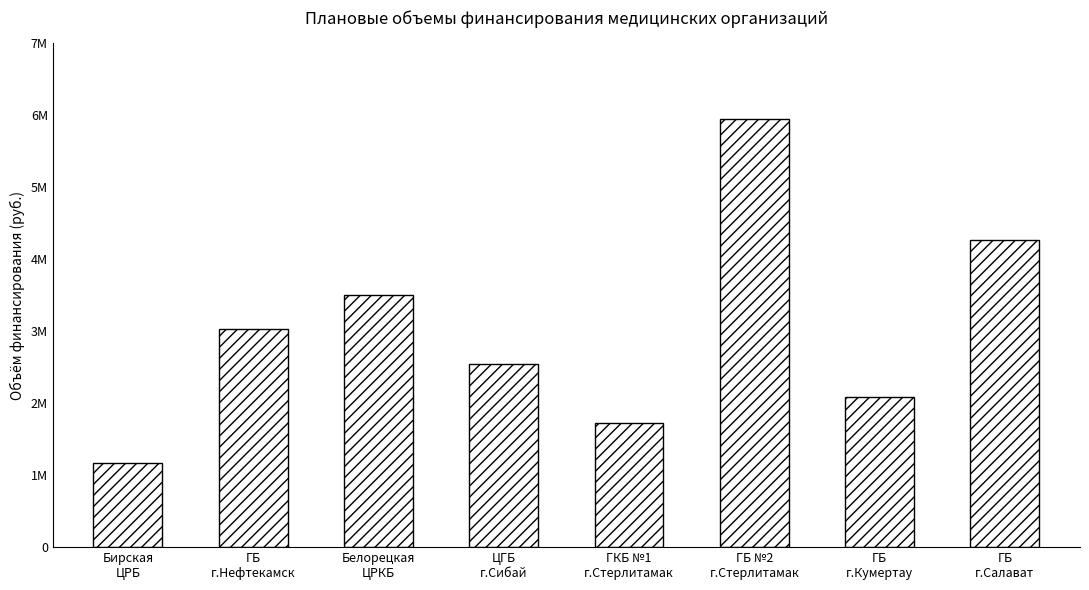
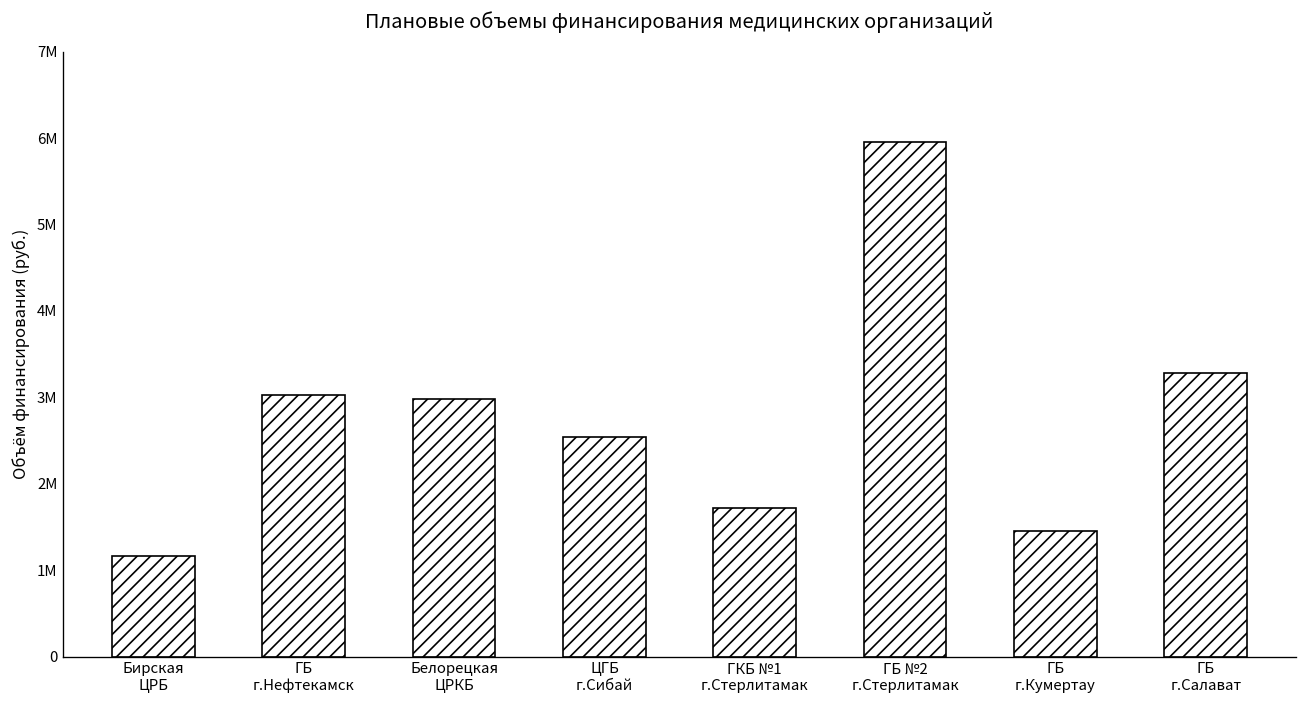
Белорецкая ЦРКБ: 3.5М -> 3.0М
ГБ г.Кумертау: 2.1М -> 1.5М
ГБ г.Салават: 4.3М -> 3.3М
